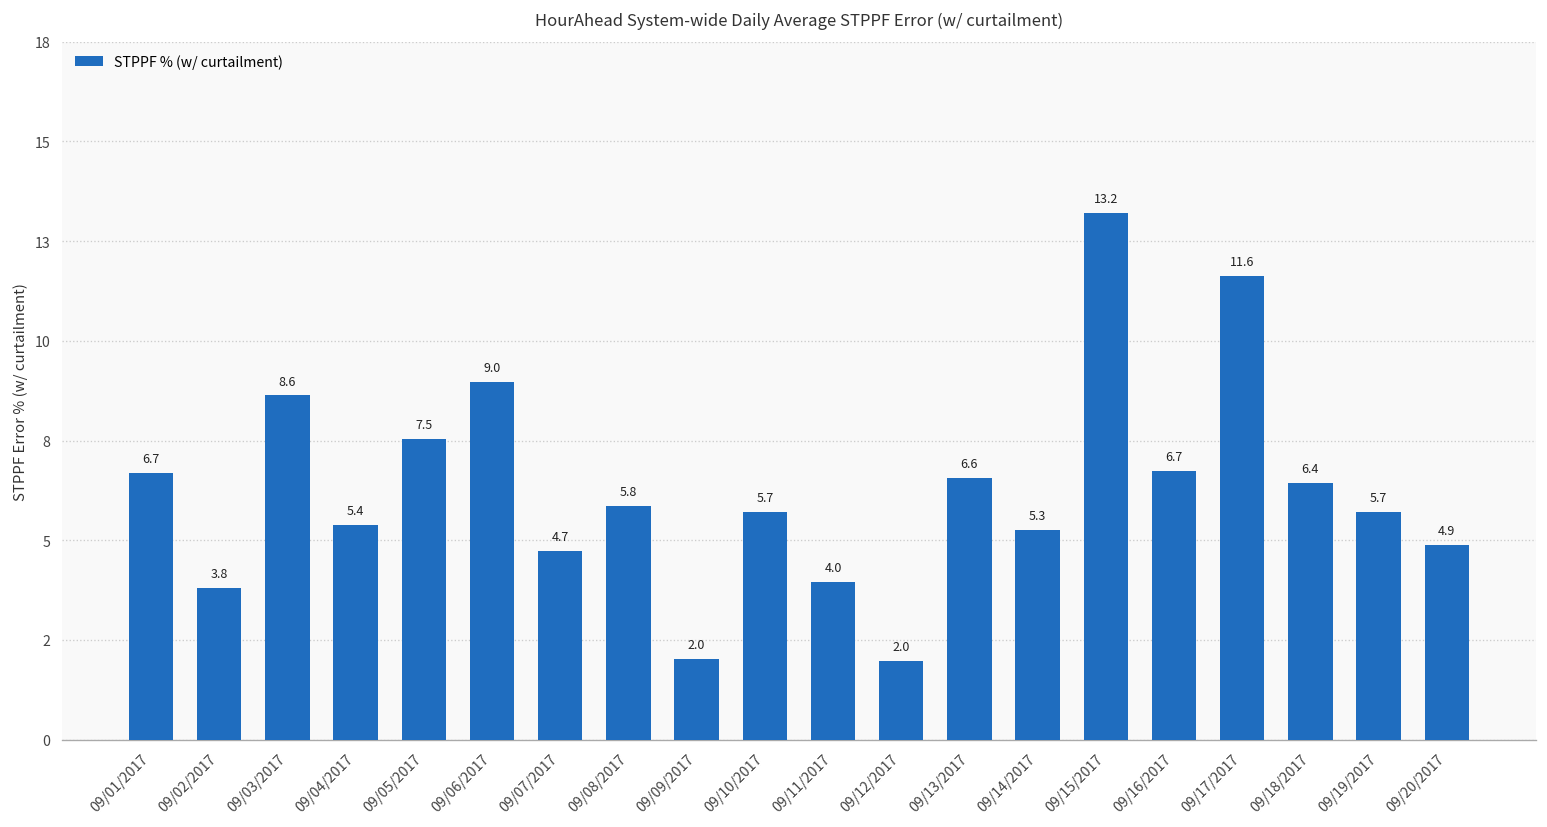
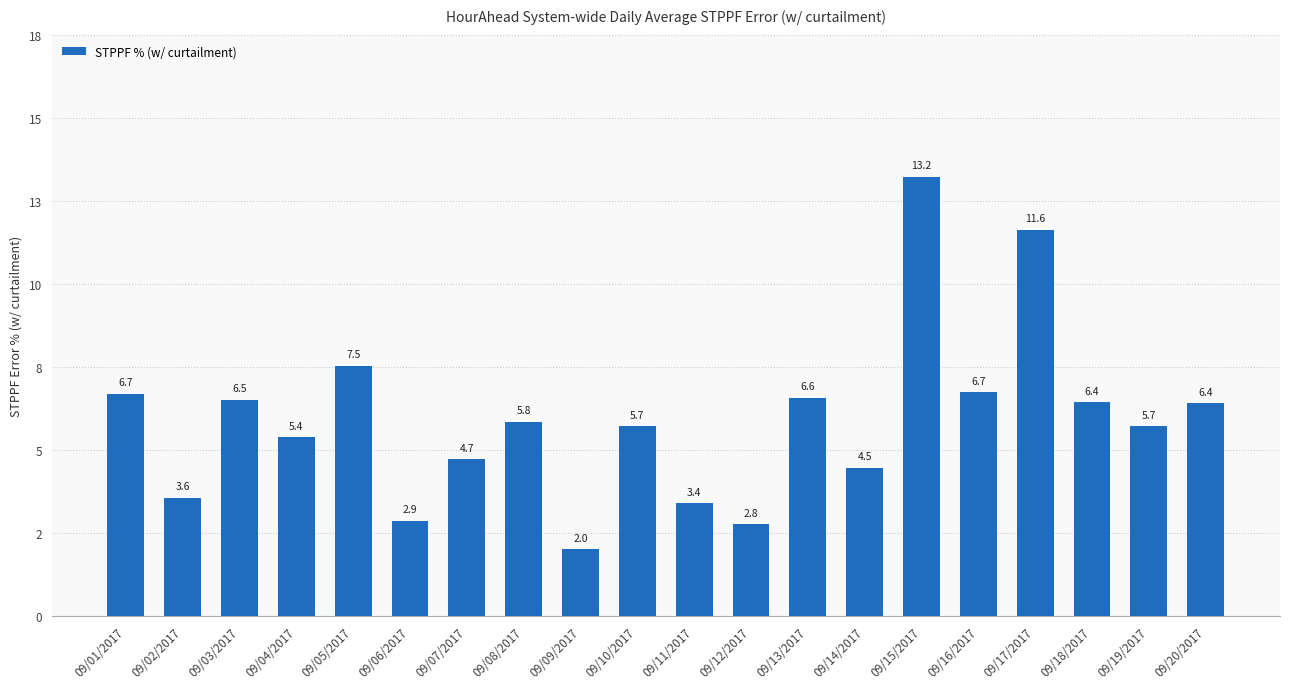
09/02/2017: 3.8 -> 3.6
09/03/2017: 8.6 -> 6.5
09/06/2017: 9.0 -> 2.9
09/11/2017: 4.0 -> 3.4
09/12/2017: 2.0 -> 2.8
09/14/2017: 5.3 -> 4.5
09/20/2017: 4.9 -> 6.4
